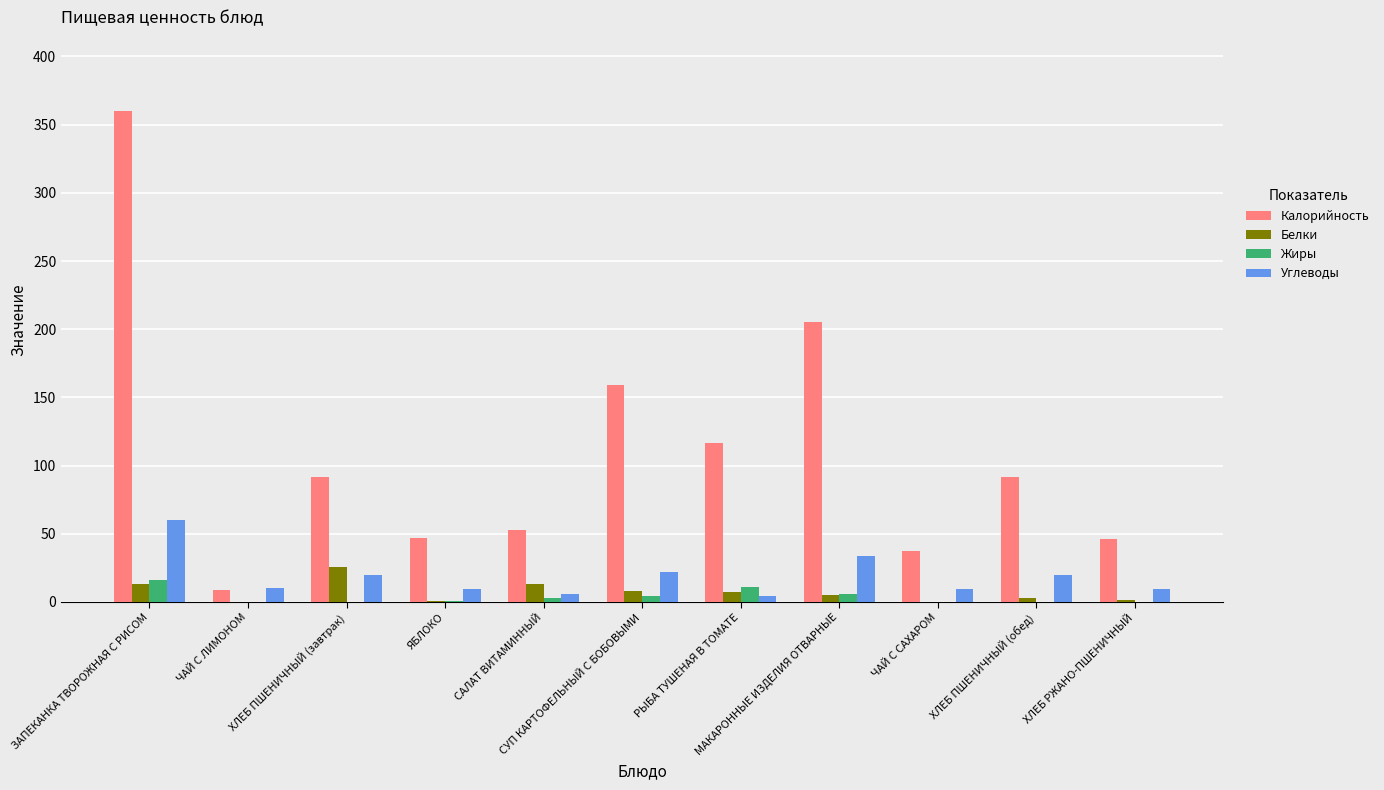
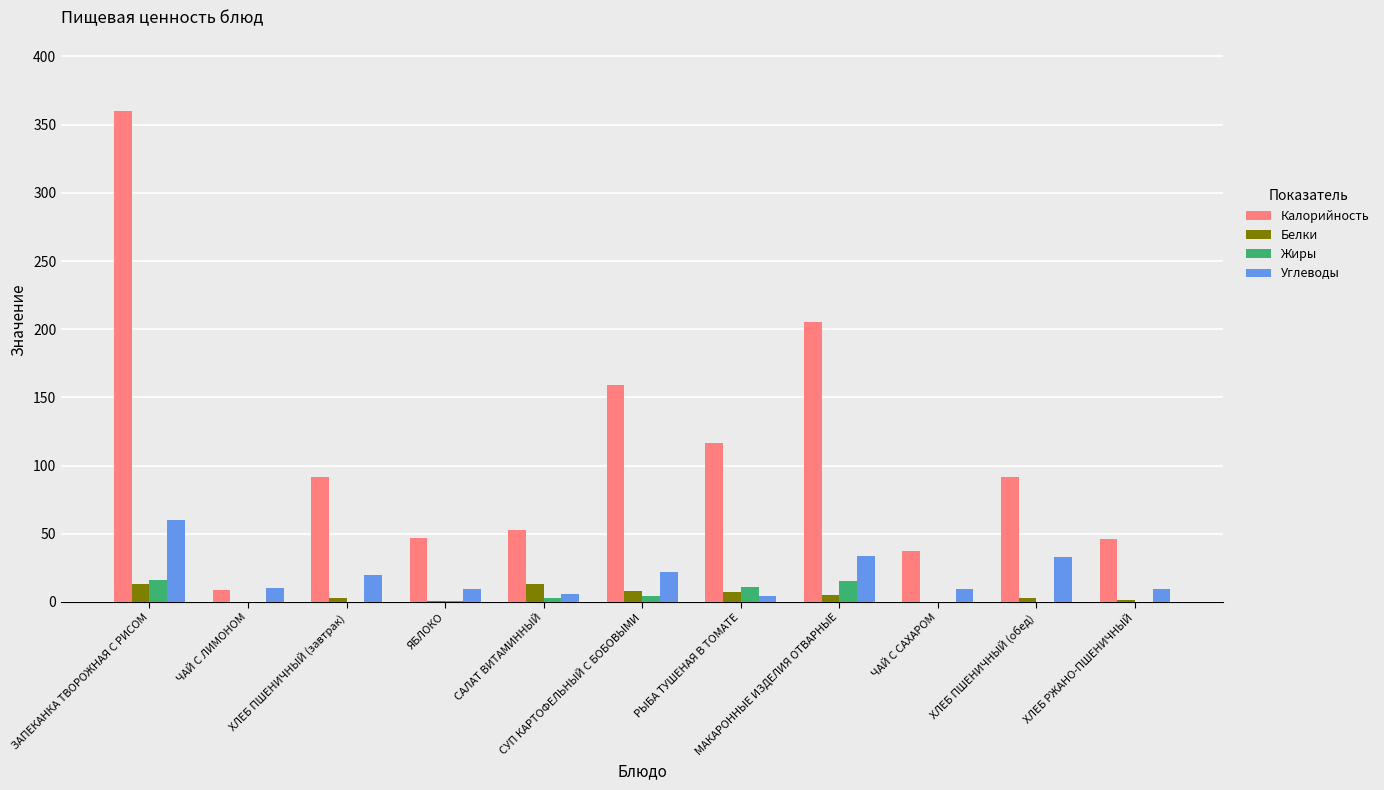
Белки, ХЛЕБ ПШЕНИЧНЫЙ (завтрак): 26 -> 3
Жиры, МАКАРОННЫЕ ИЗДЕЛИЯ ОТВАРНЫЕ: 5 -> 16
Углеводы, ХЛЕБ ПШЕНИЧНЫЙ (обед): 19 -> 33
